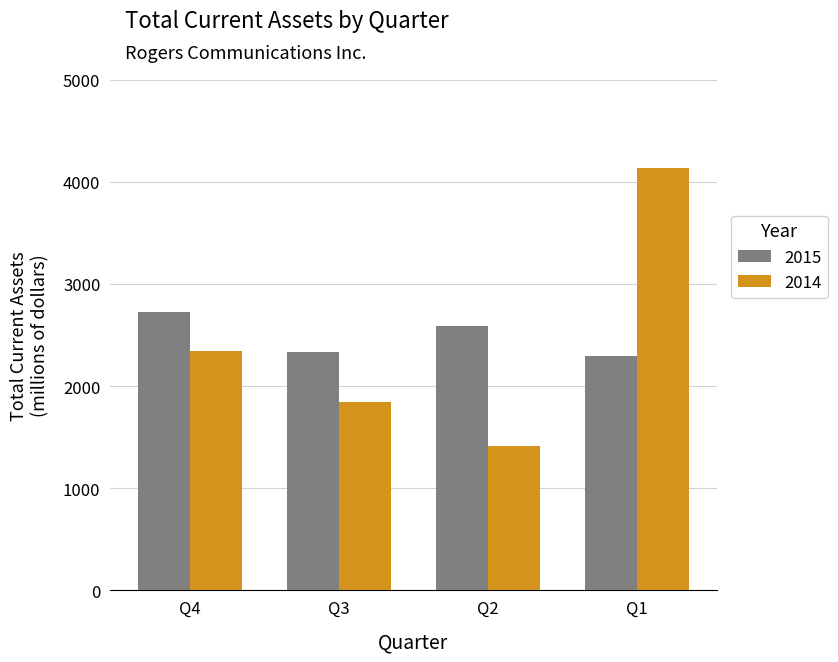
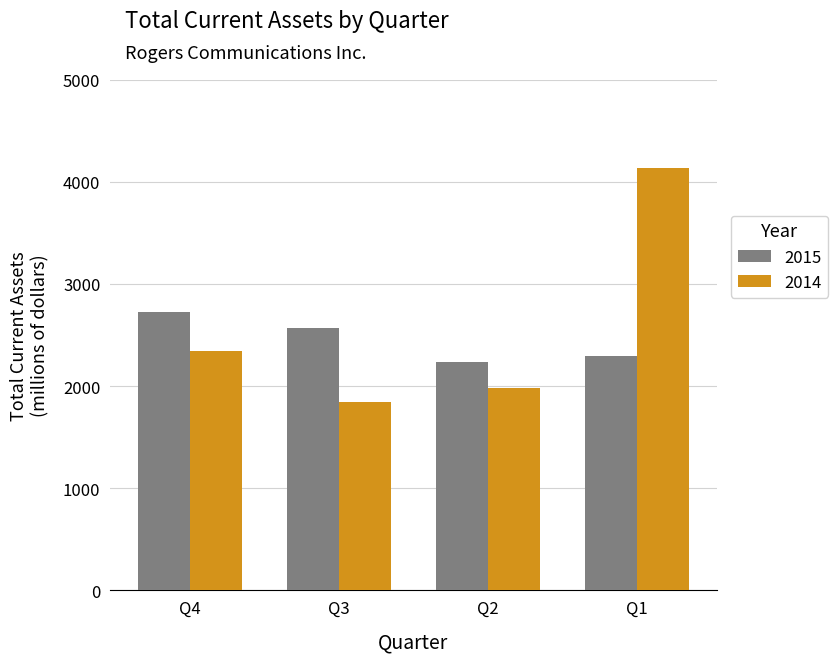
2015, Q3: 2340 -> 2570
2015, Q2: 2590 -> 2240
2014, Q2: 1410 -> 1990
